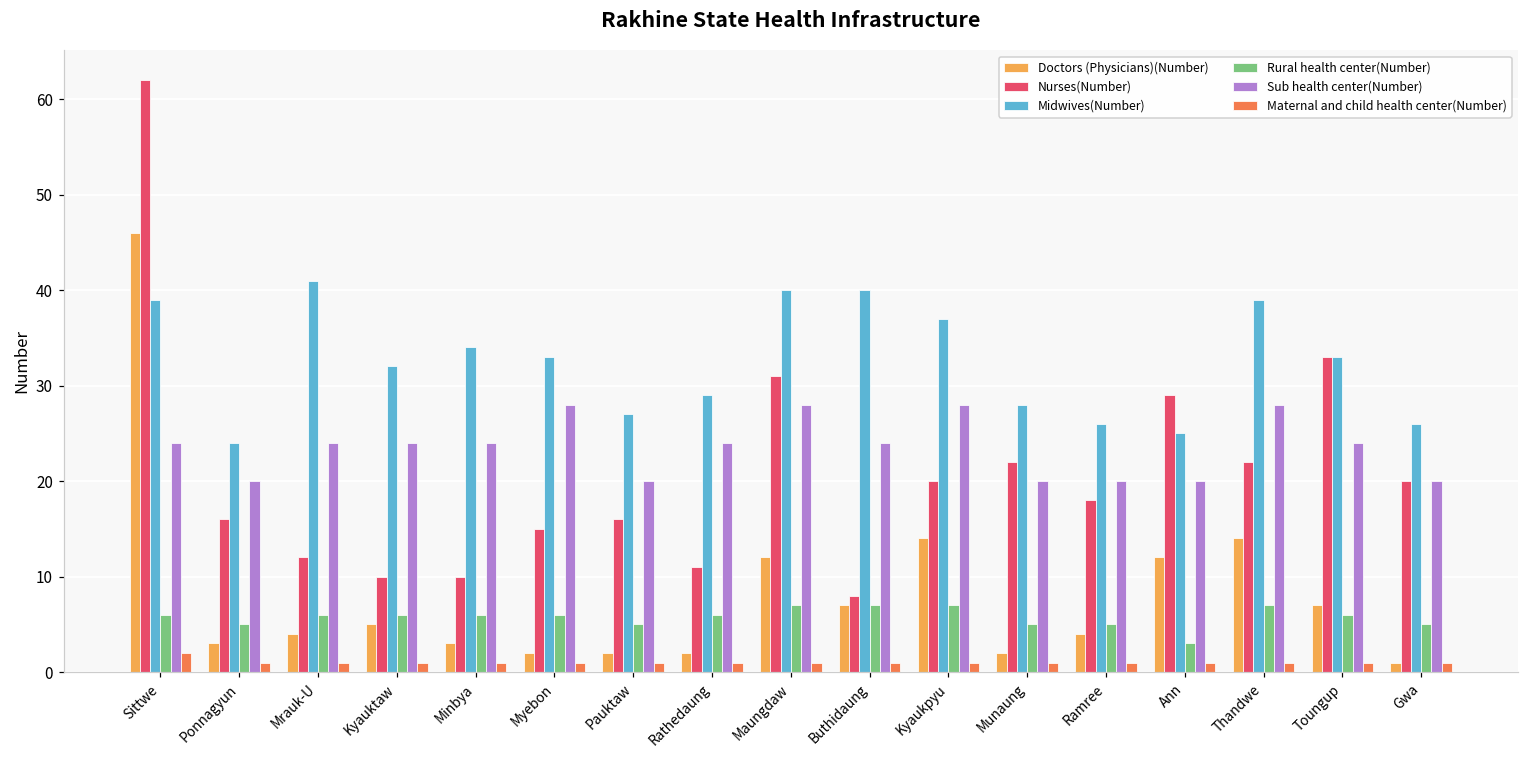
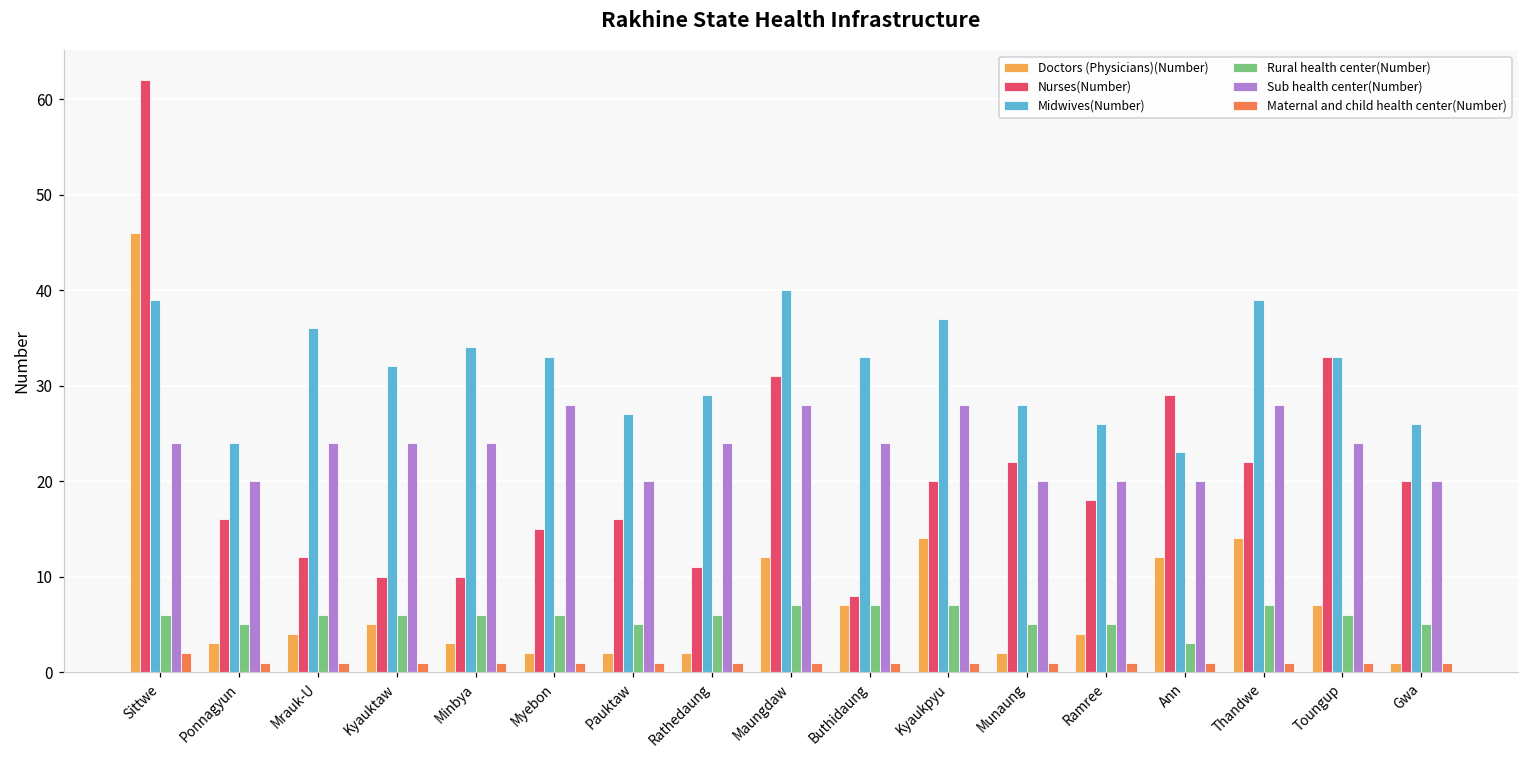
Midwives(Number), Mrauk-U: 41 -> 36
Midwives(Number), Buthidaung: 40 -> 33
Midwives(Number), Ann: 25 -> 23
